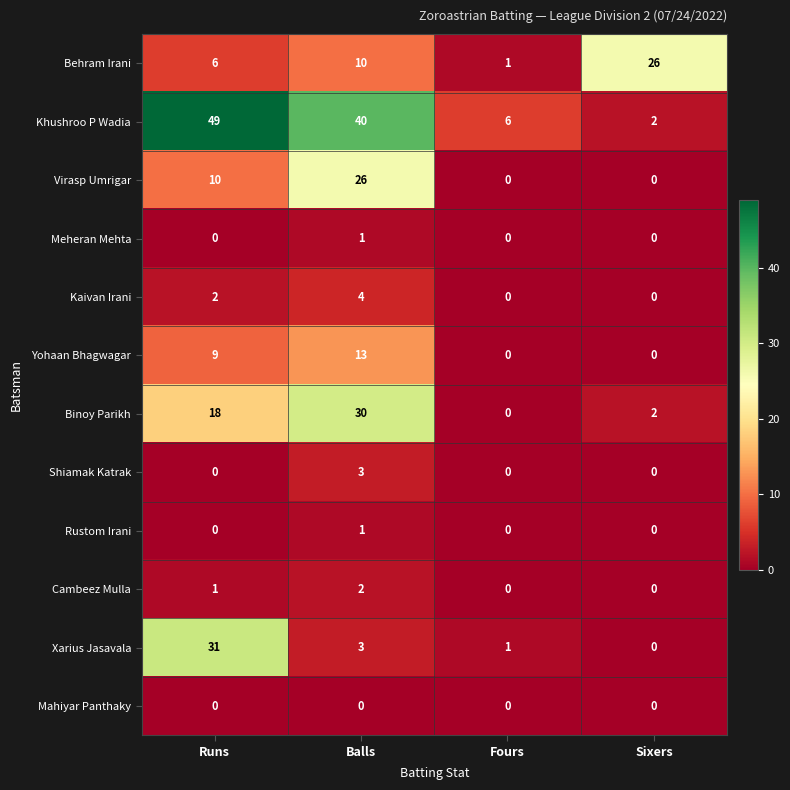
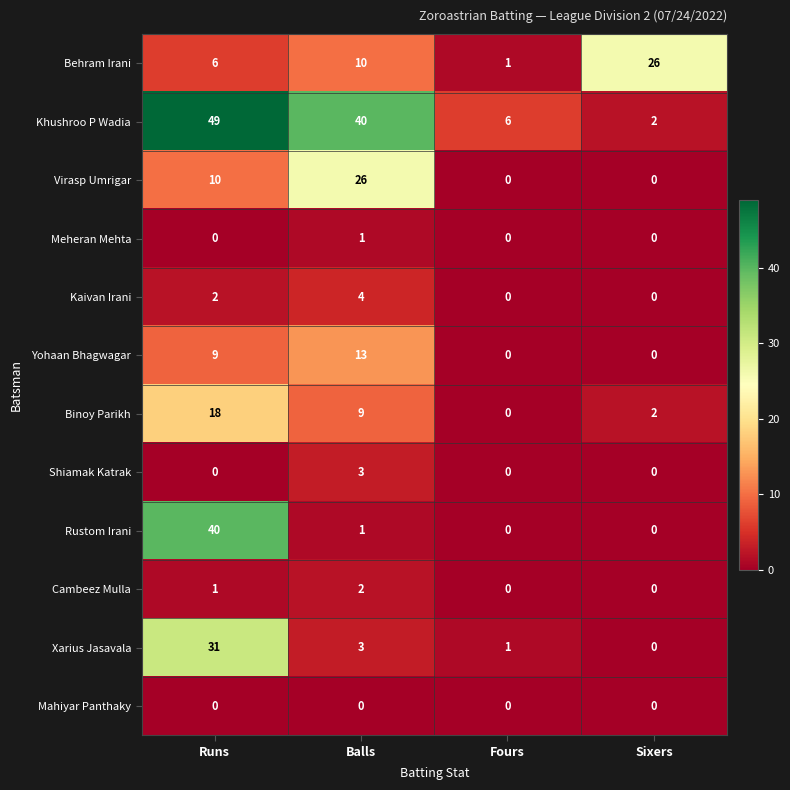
Binoy Parikh, Balls: 30 -> 9
Rustom Irani, Runs: 0 -> 40
